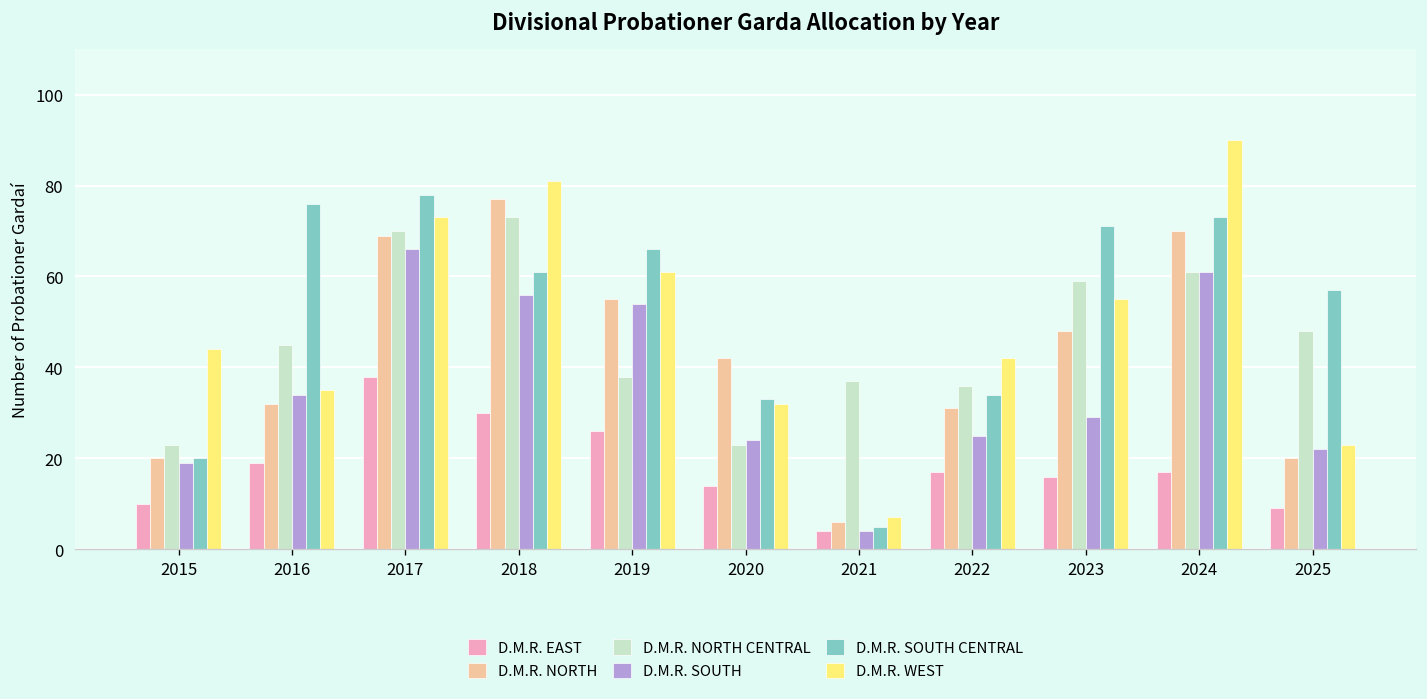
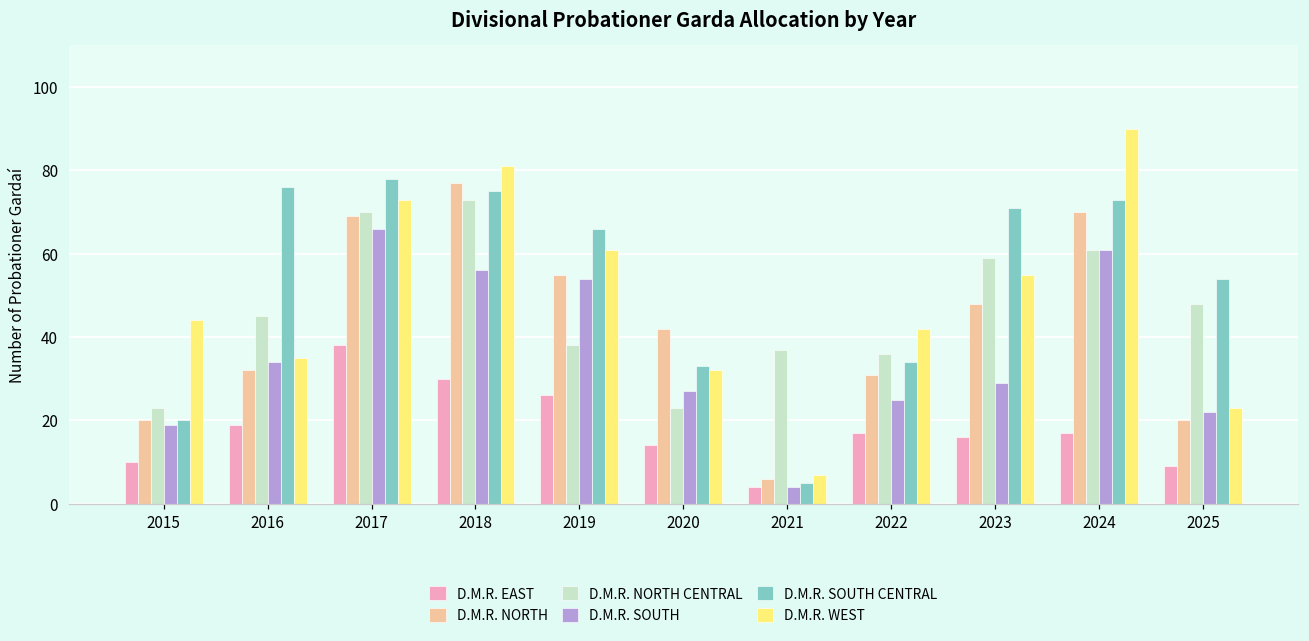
D.M.R. SOUTH CENTRAL, 2018: 61 -> 75
D.M.R. SOUTH, 2020: 24 -> 27
D.M.R. SOUTH CENTRAL, 2025: 57 -> 54
